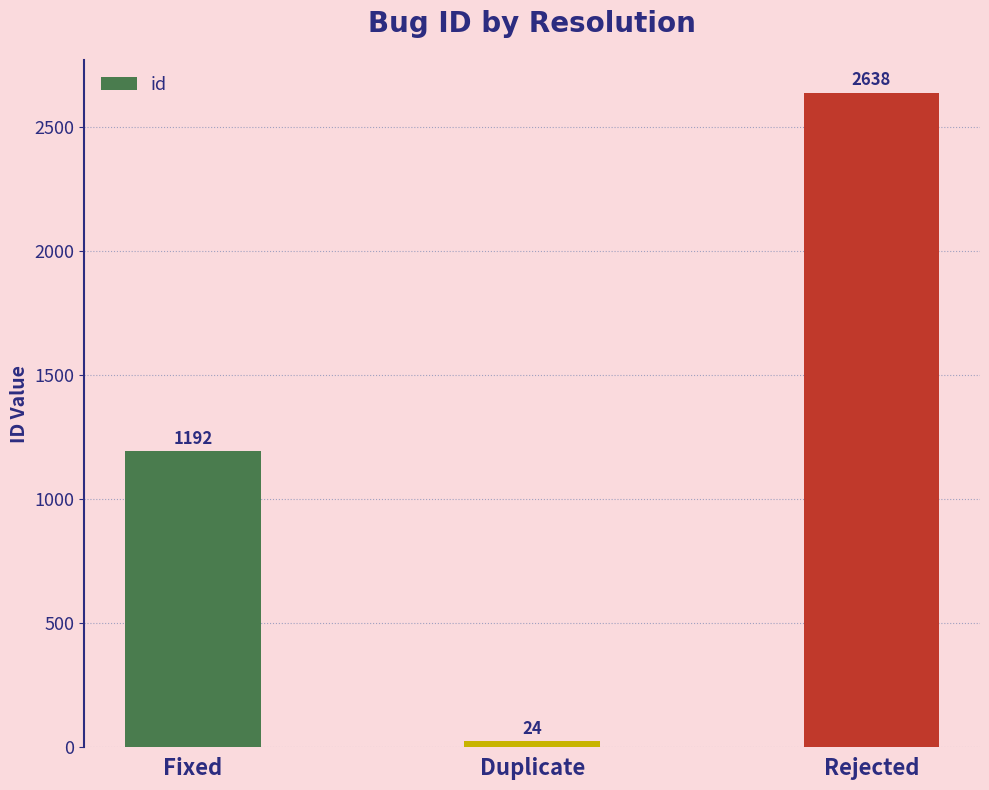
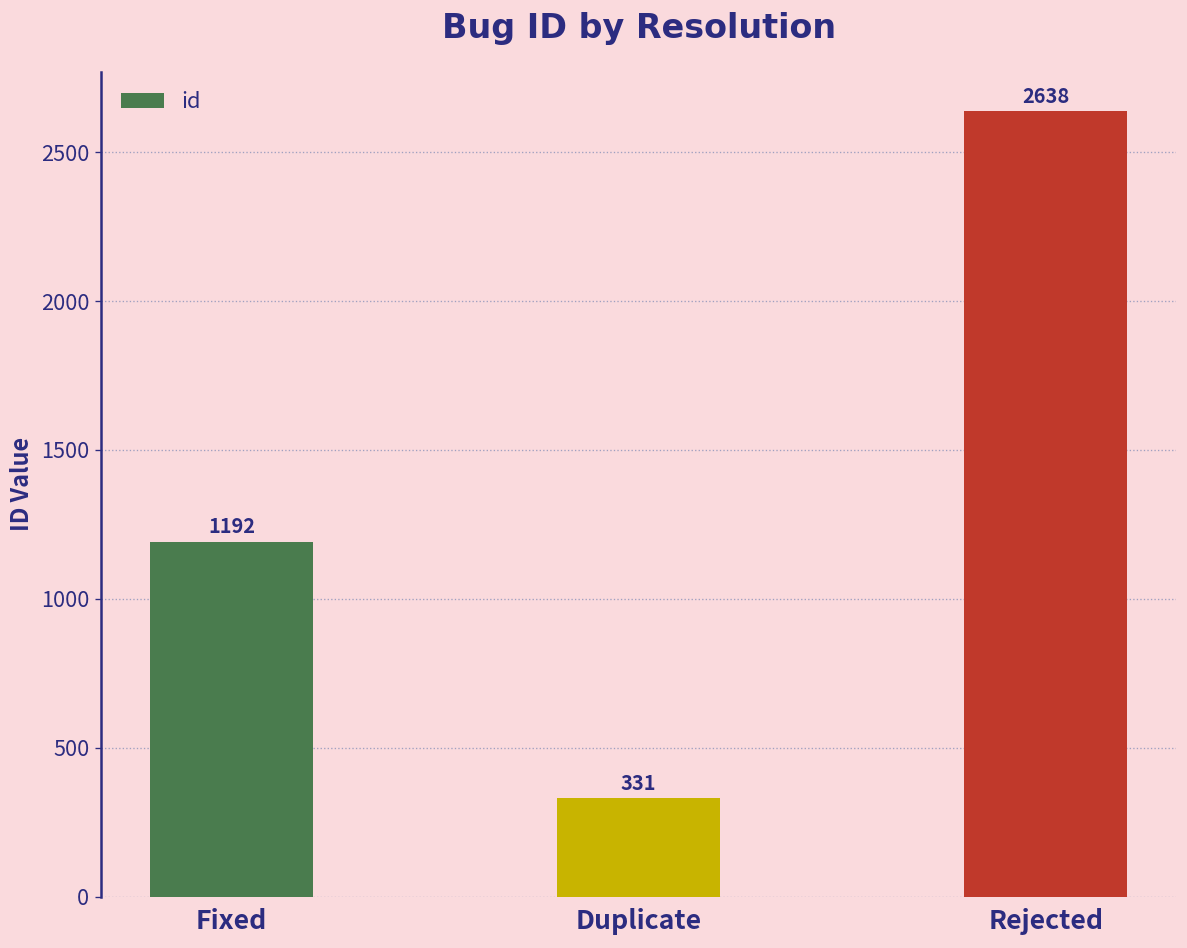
Duplicate: 24 -> 331
